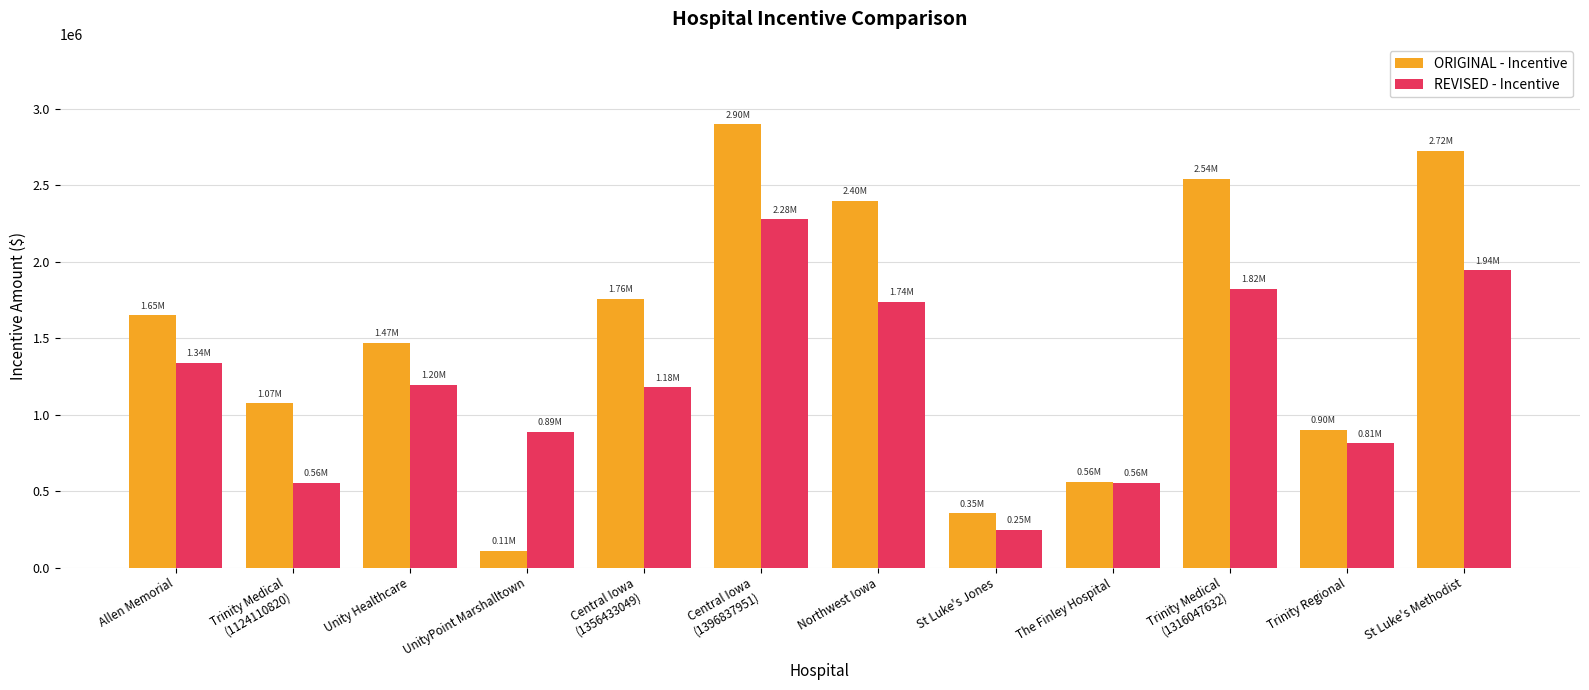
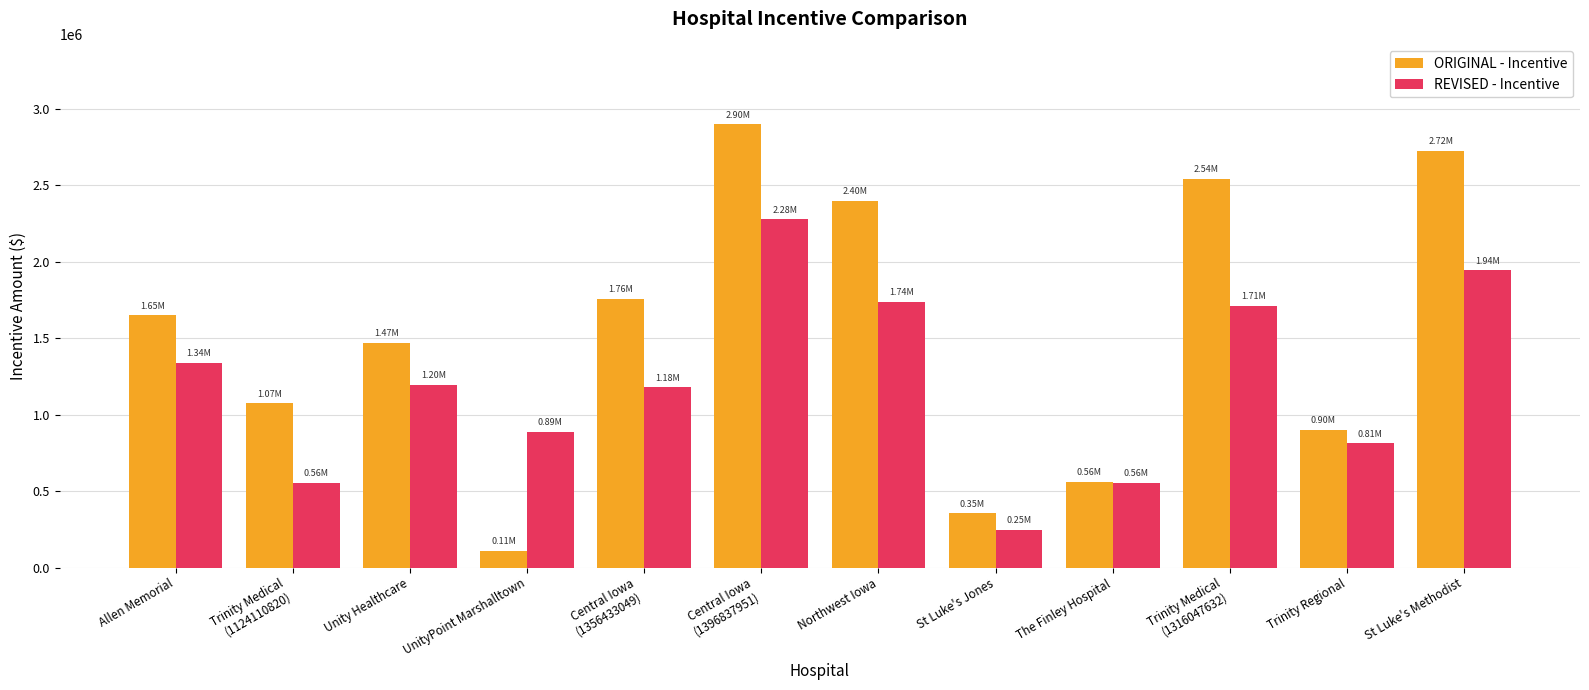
REVISED - Incentive, Trinity Medical (1316047632): 1.82M -> 1.71M
